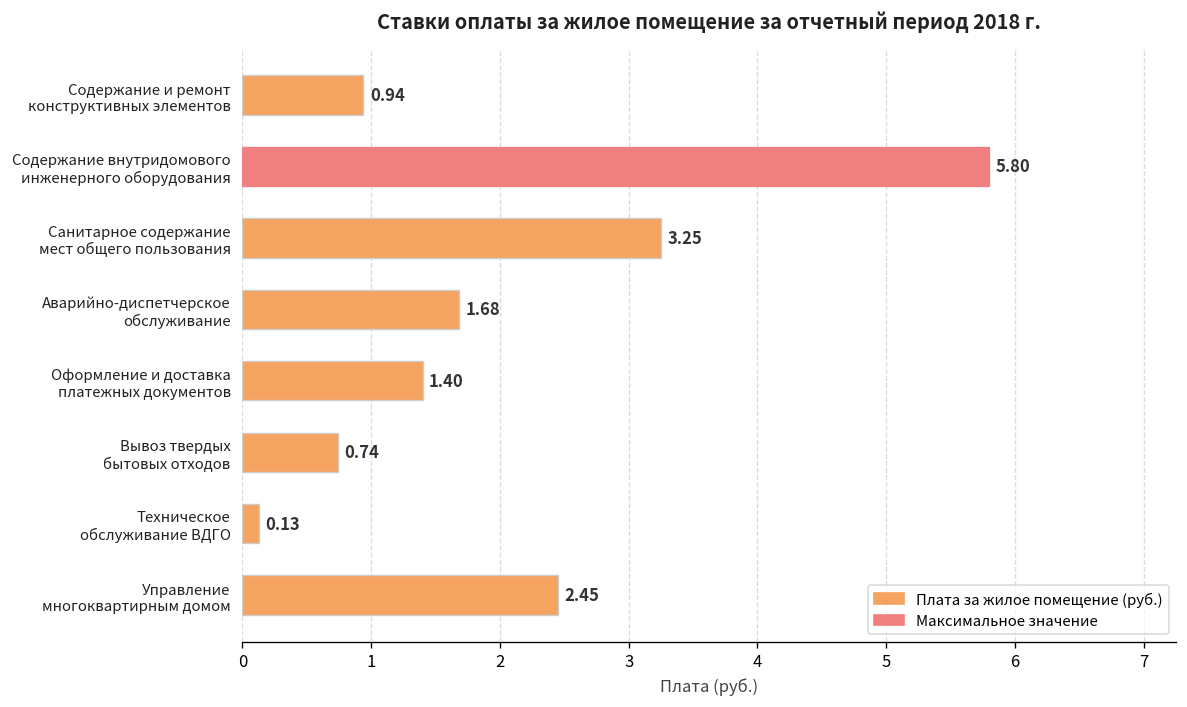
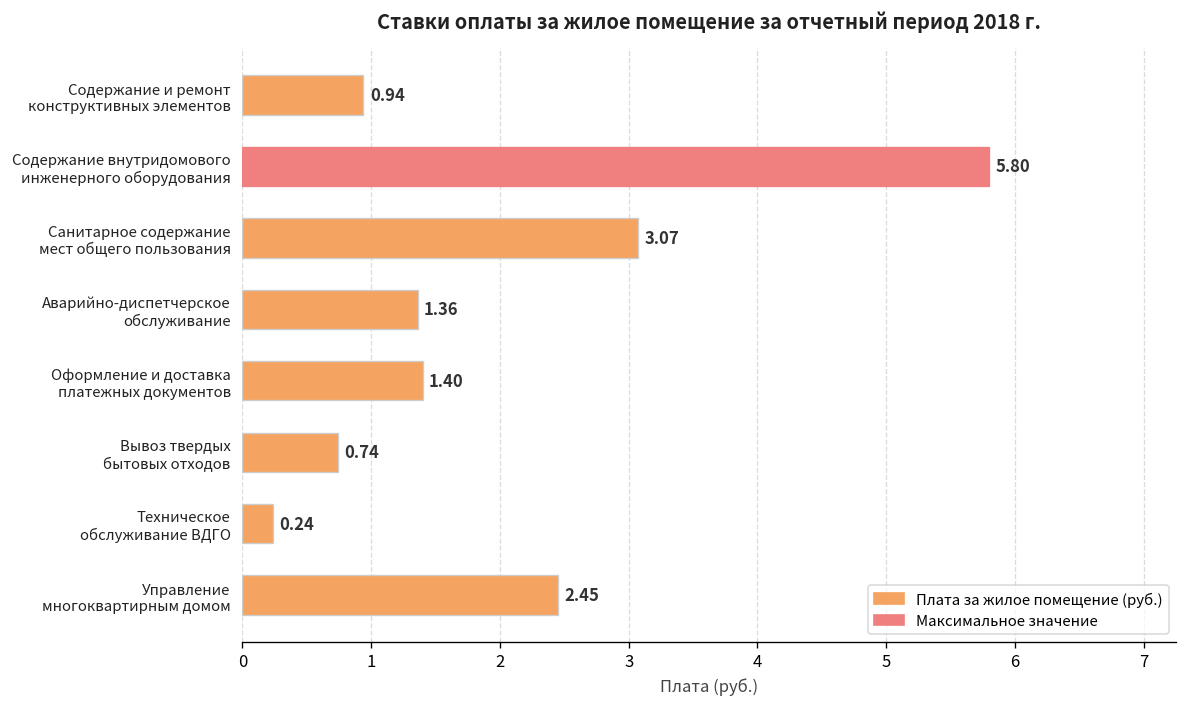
Санитарное содержание мест общего пользования: 3.25 -> 3.07
Аварийно-диспетчерское обслуживание: 1.68 -> 1.36
Техническое обслуживание ВДГО: 0.13 -> 0.24
